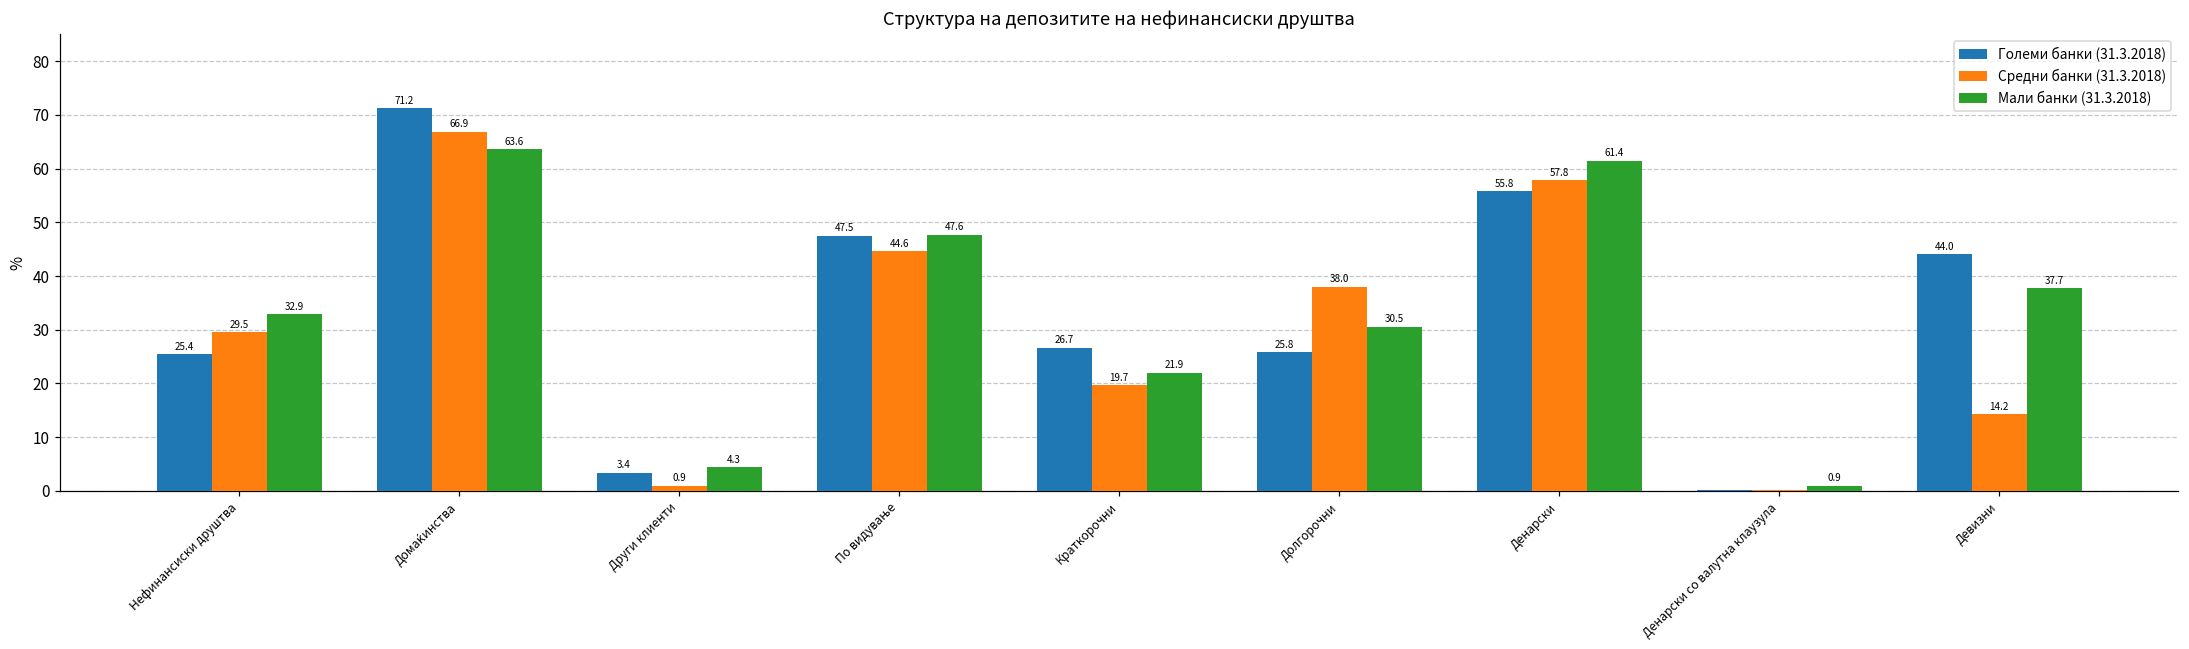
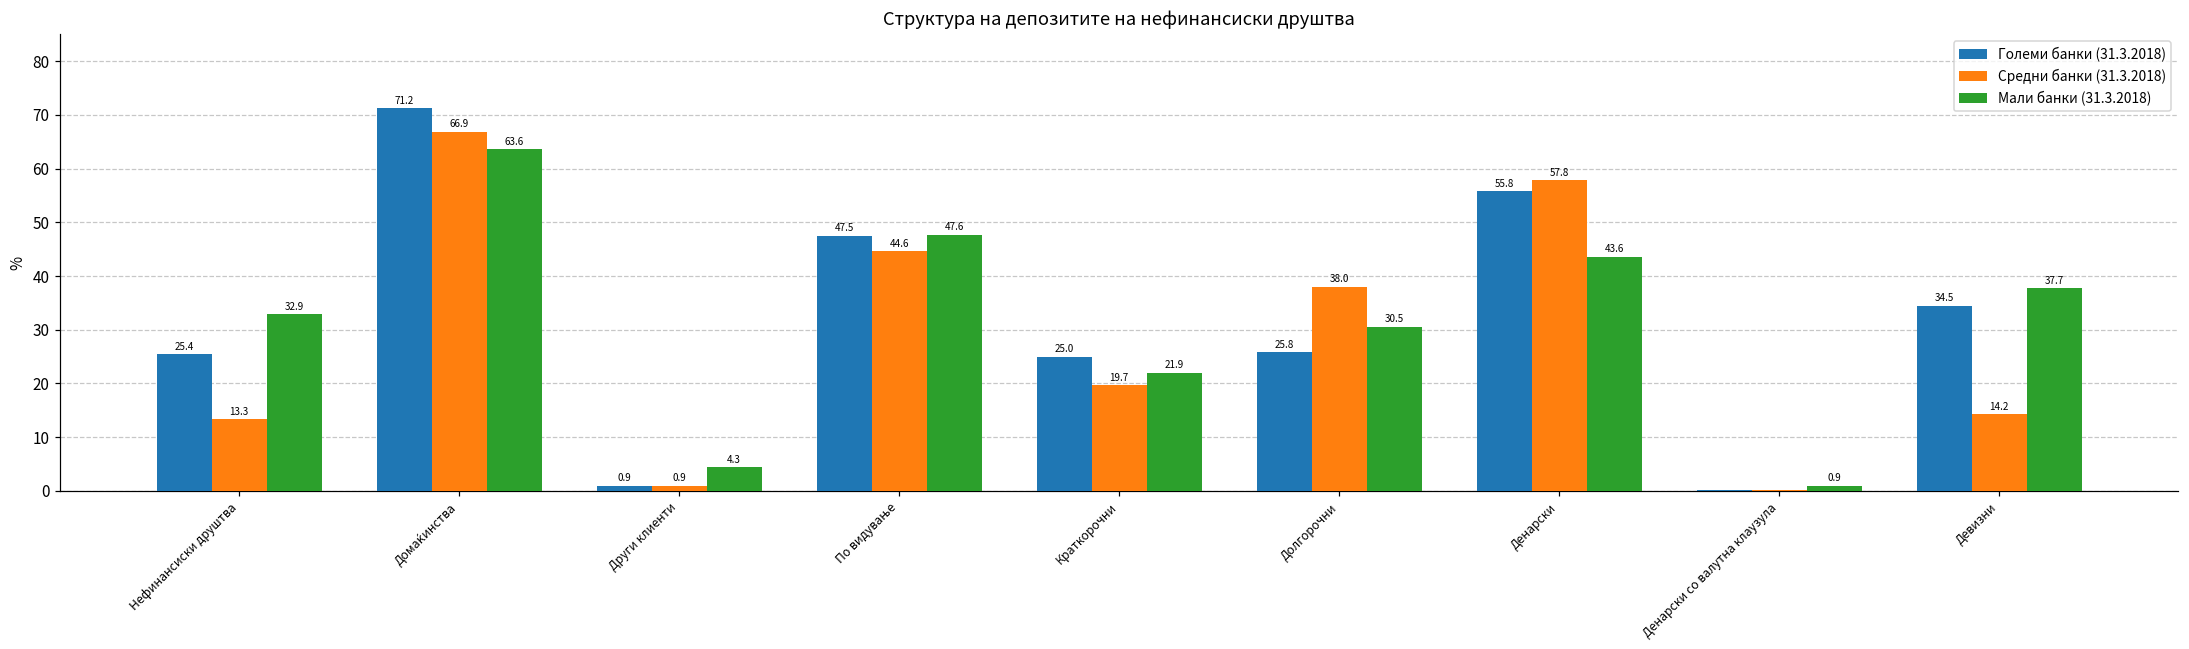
Средни банки (31.3.2018), Нефинансиски друштва: 29.5 -> 13.3
Големи банки (31.3.2018), Други клиенти: 3.4 -> 0.9
Големи банки (31.3.2018), Краткорочни: 26.7 -> 25.0
Мали банки (31.3.2018), Денарски: 61.4 -> 43.6
Големи банки (31.3.2018), Девизни: 44.0 -> 34.5
